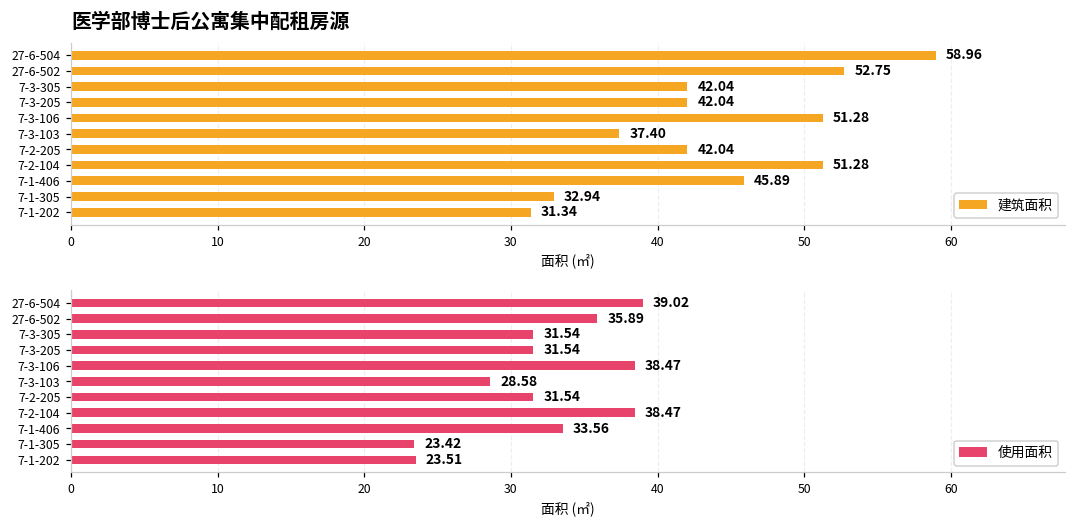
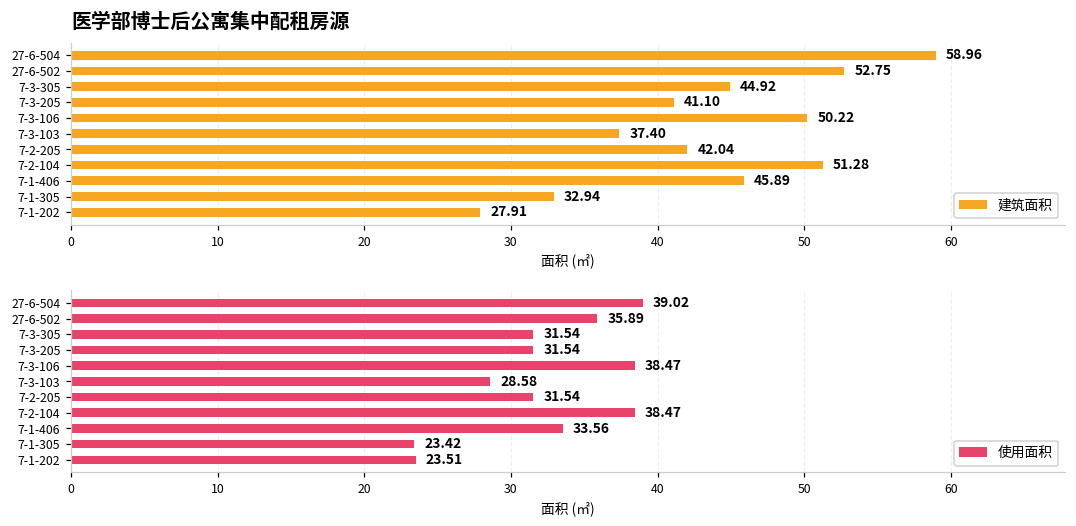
医学部博士后公寓集中配租房源, 7-3-305: 42.04 -> 44.92
医学部博士后公寓集中配租房源, 7-3-205: 42.04 -> 41.10
医学部博士后公寓集中配租房源, 7-3-106: 51.28 -> 50.22
医学部博士后公寓集中配租房源, 7-1-202: 31.34 -> 27.91
